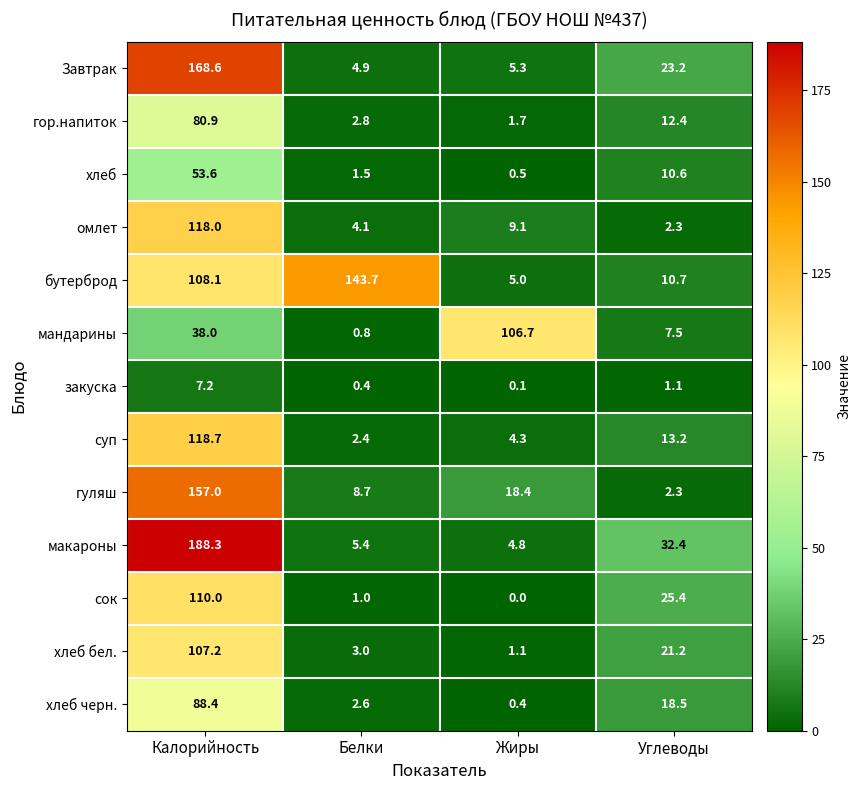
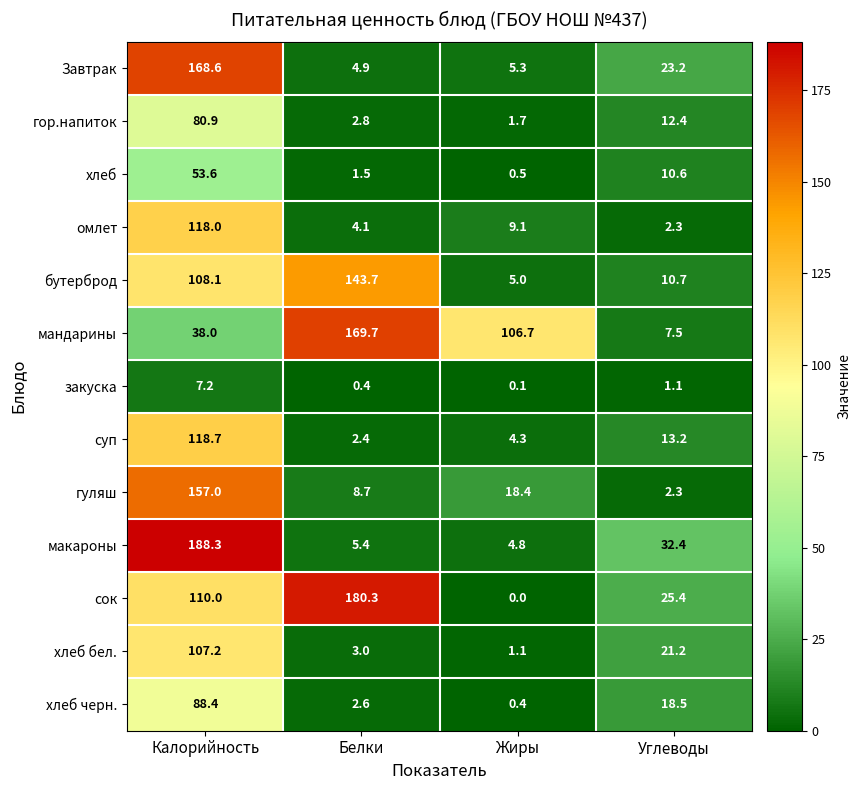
мандарины, Белки: 0.8 -> 169.7
сок, Белки: 1.0 -> 180.3
